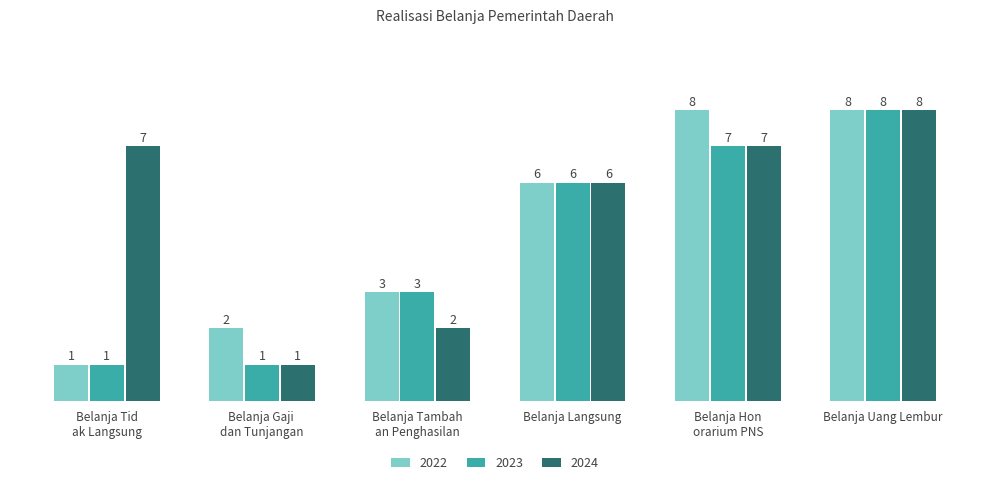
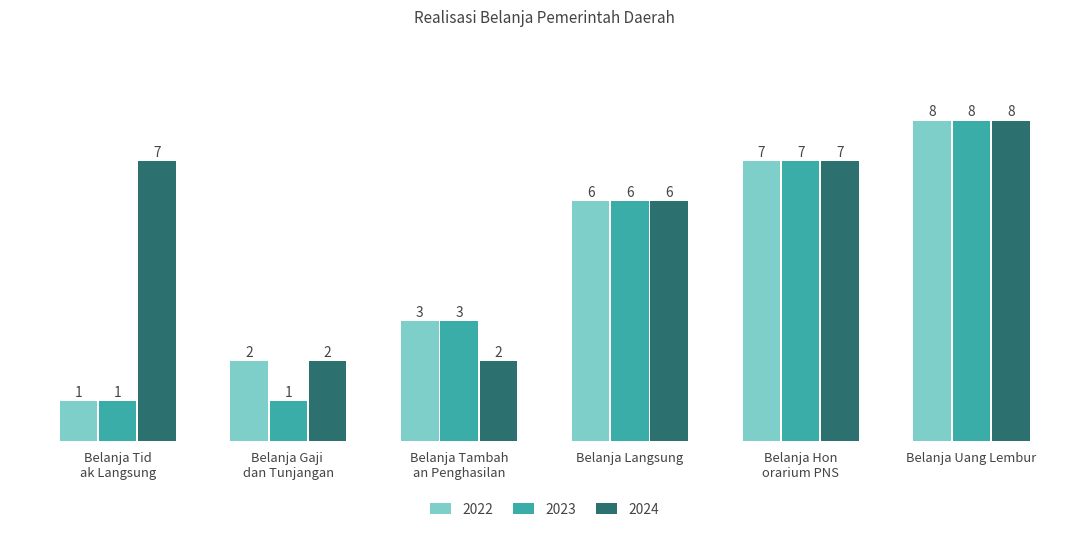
2024, Belanja Gaji dan Tunjangan: 1 -> 2
2022, Belanja Hon orarium PNS: 8 -> 7
